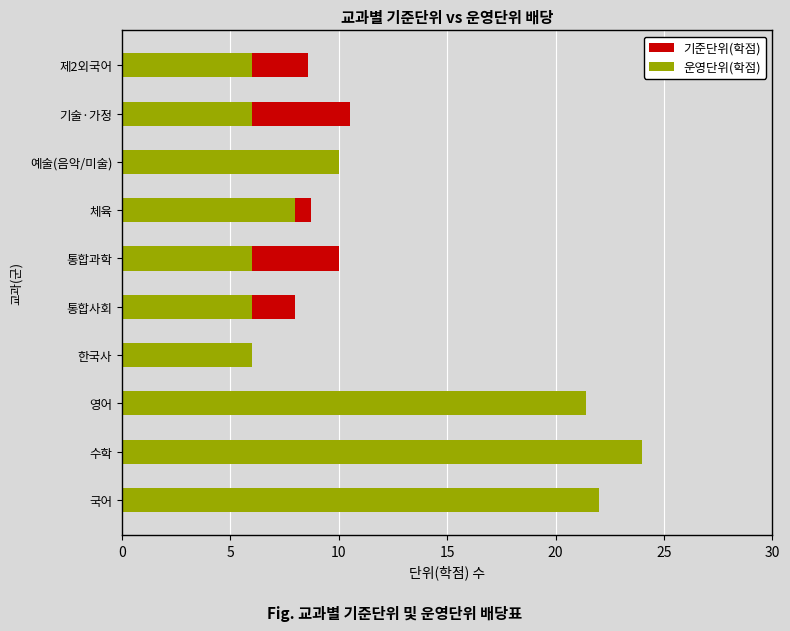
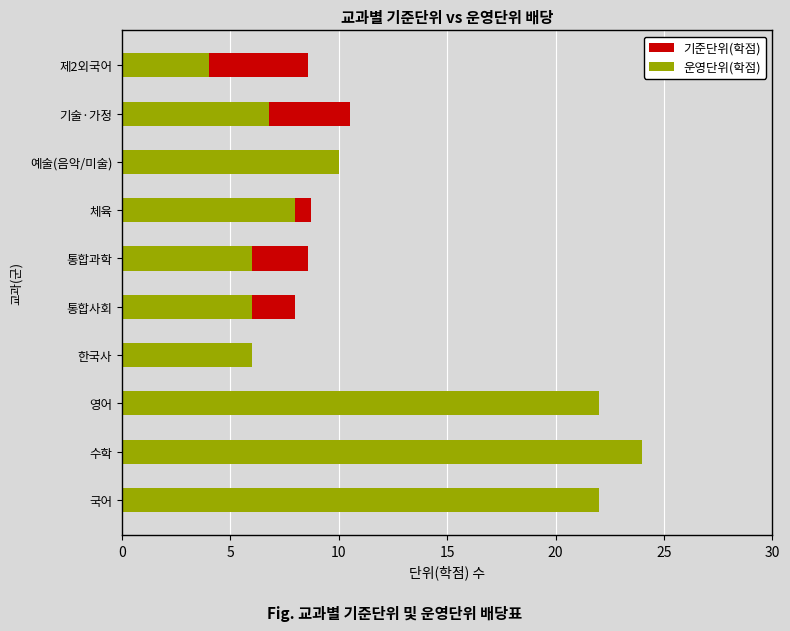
운영단위(학점), 제2외국어: 6 -> 4
운영단위(학점), 기술·가정: 6.0 -> 6.8
기준단위(학점), 통합과학: 10.0 -> 8.6
운영단위(학점), 영어: 21.4 -> 22.0
